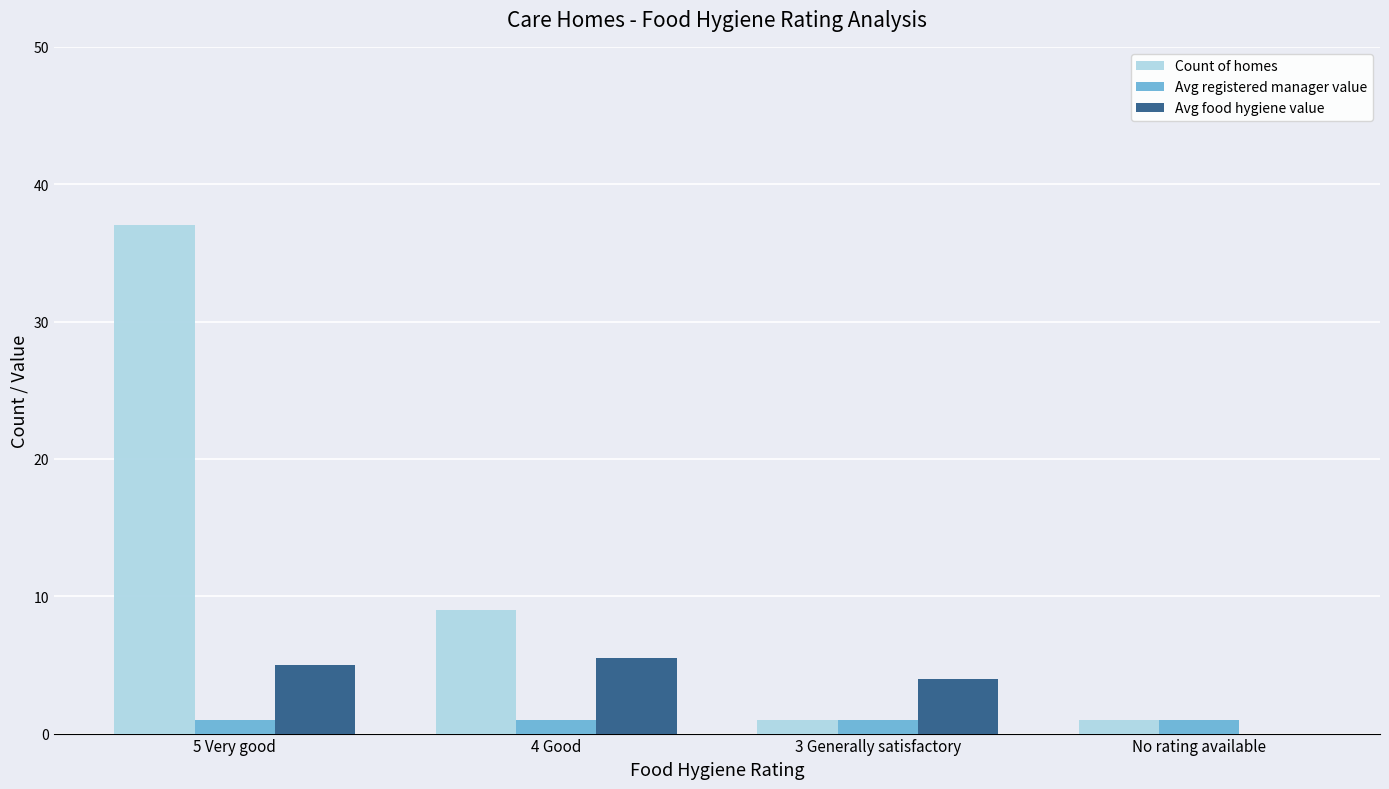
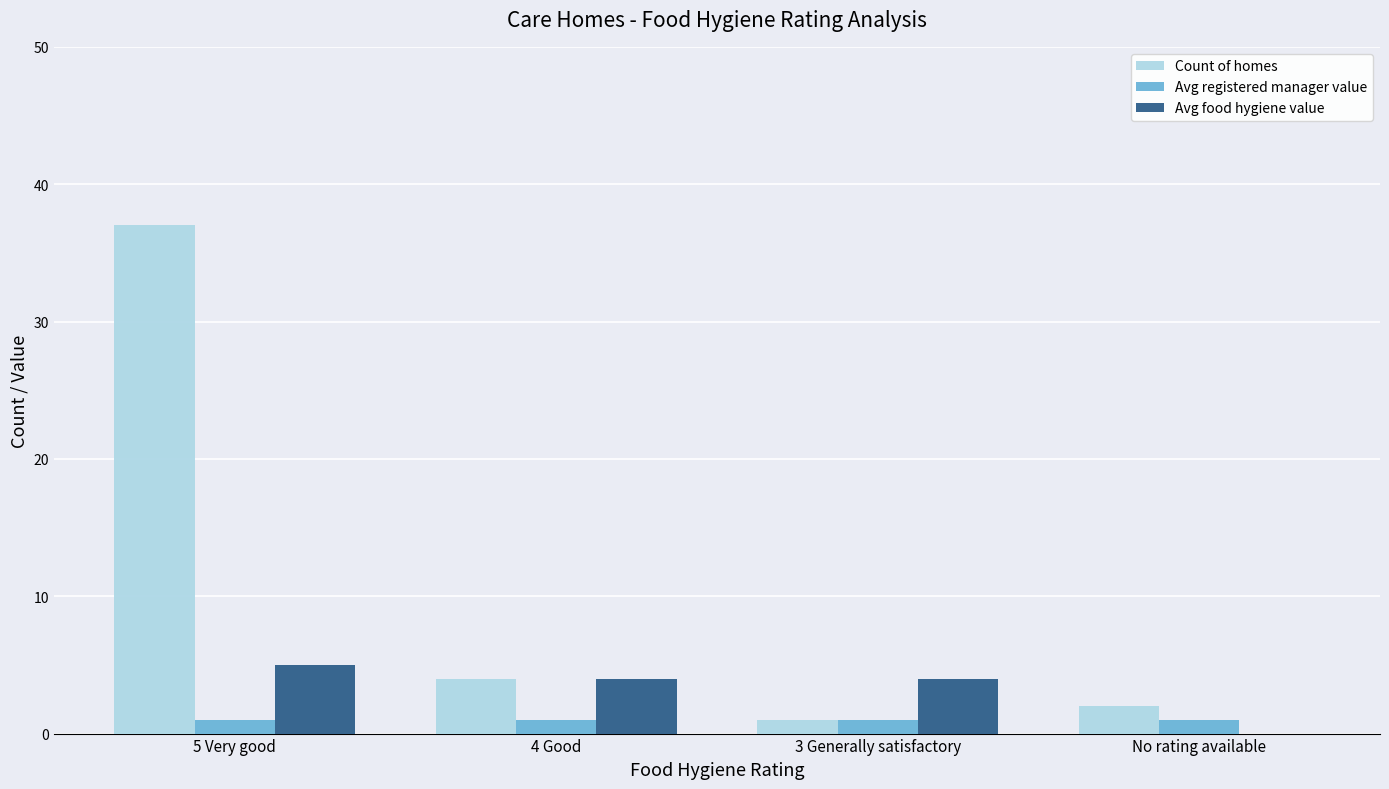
Count of homes, 4 Good: 9 -> 4
Avg food hygiene value, 4 Good: 5.5 -> 4.0
Count of homes, No rating available: 1 -> 2
